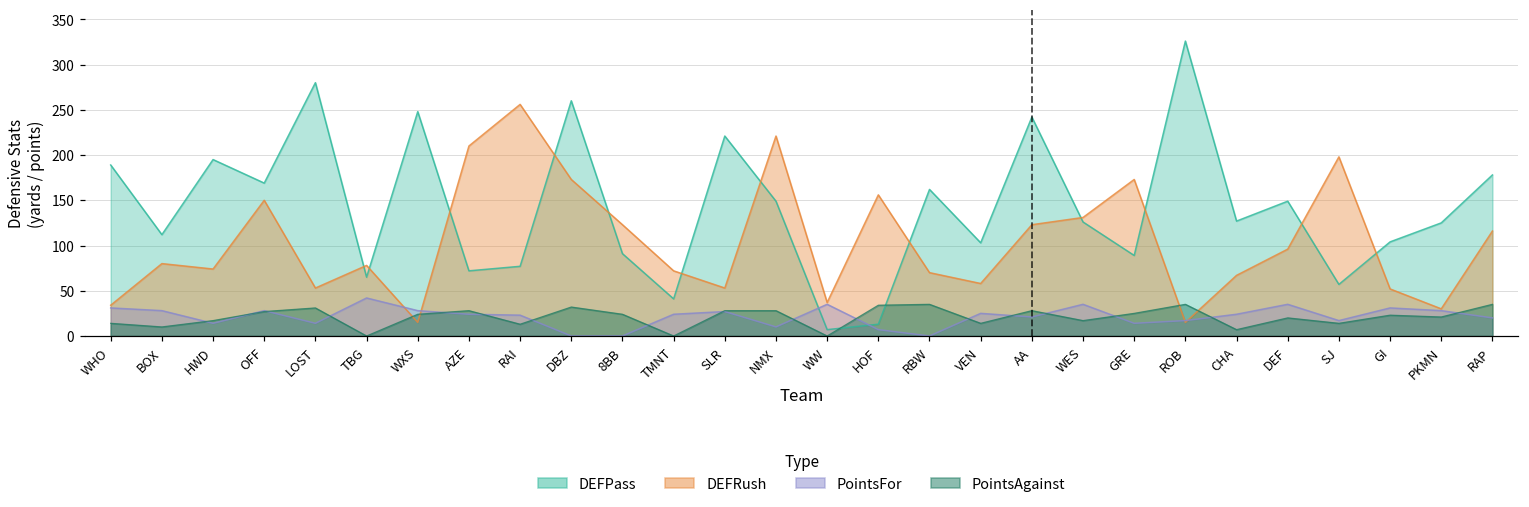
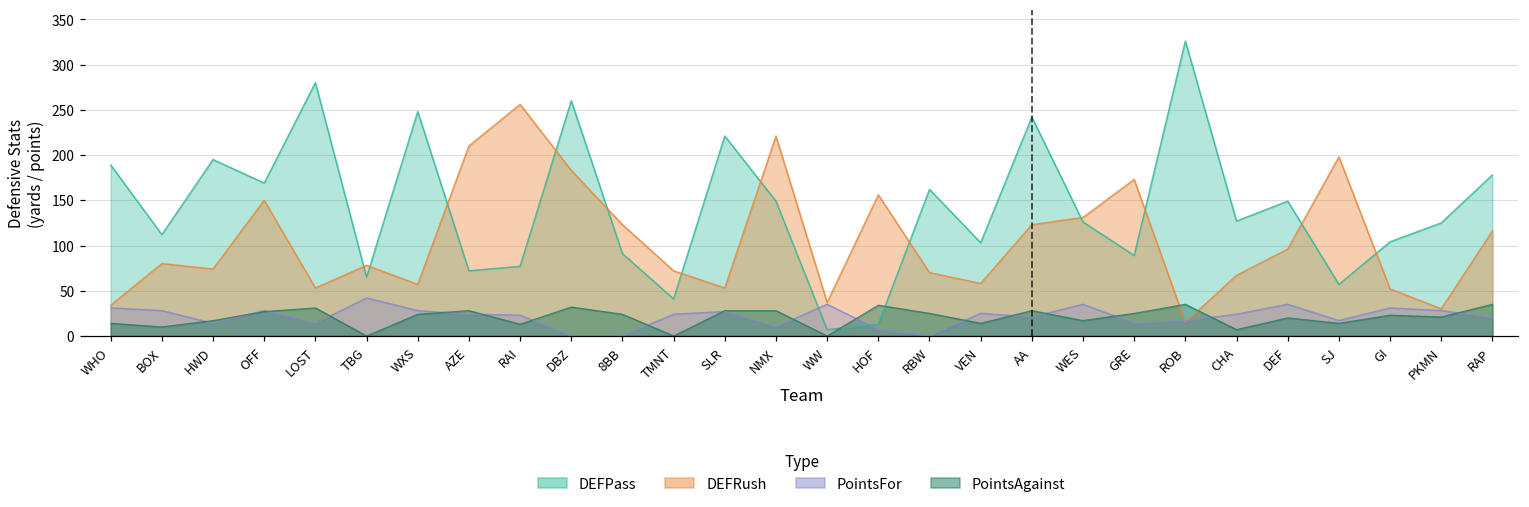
DEFRush, WXS: 20 -> 60
DEFRush, DBZ: 170 -> 180
PointsAgainst, RBW: 40 -> 30
